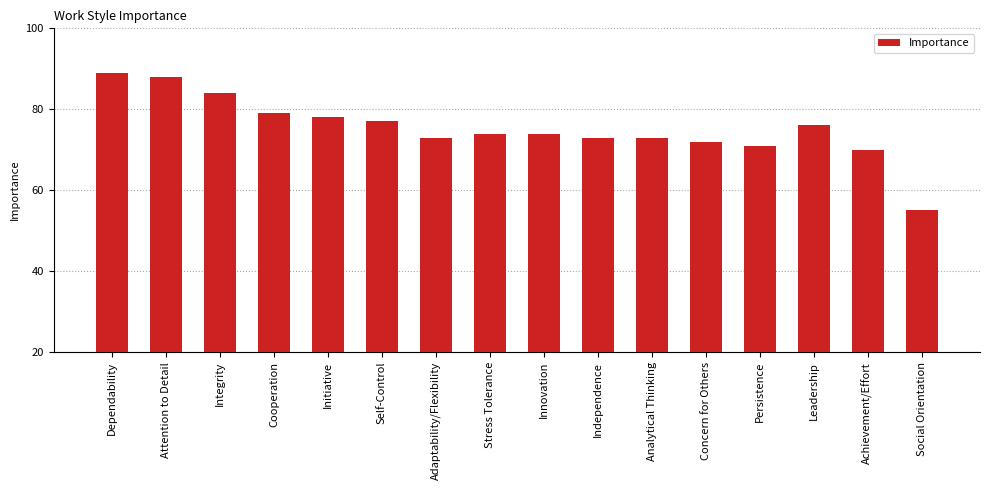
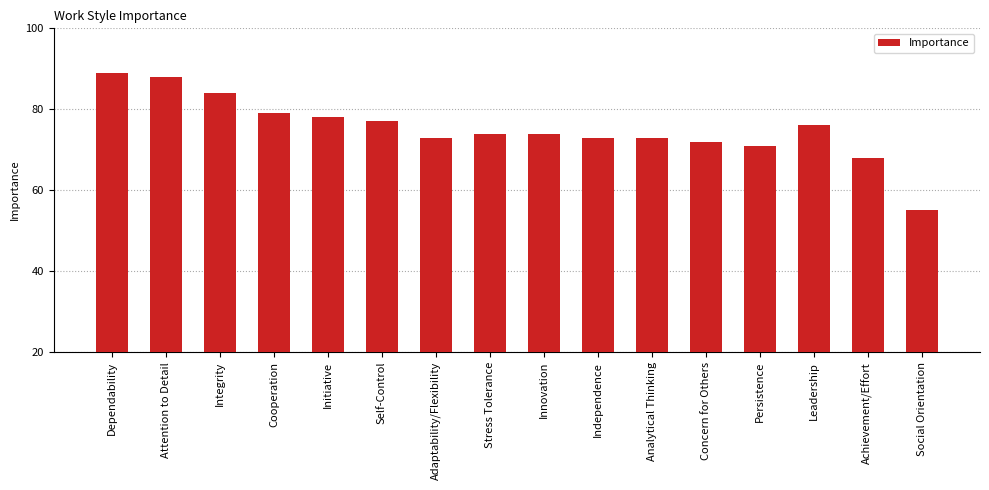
Achievement/Effort: 70 -> 68
